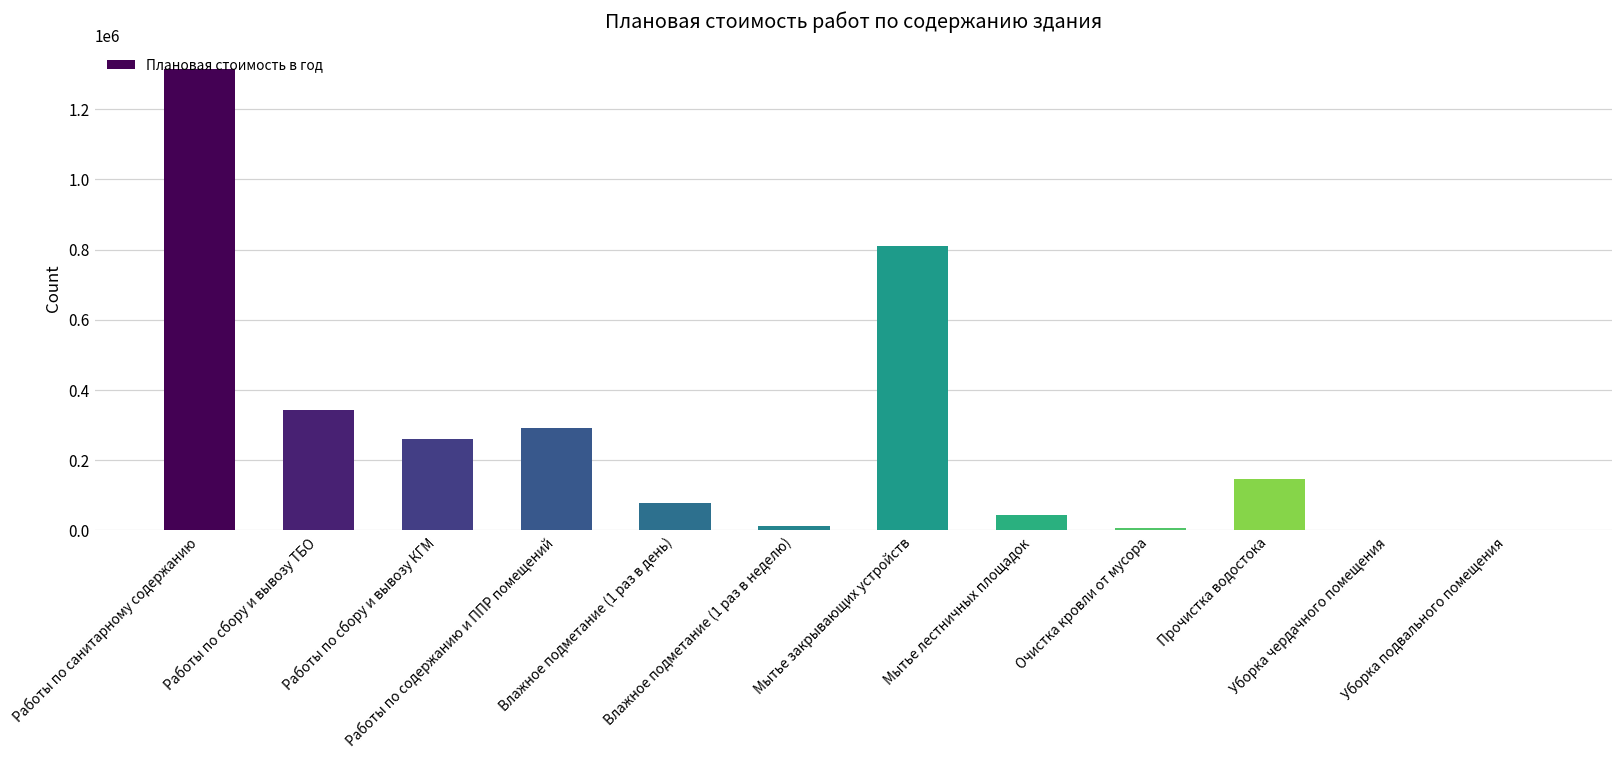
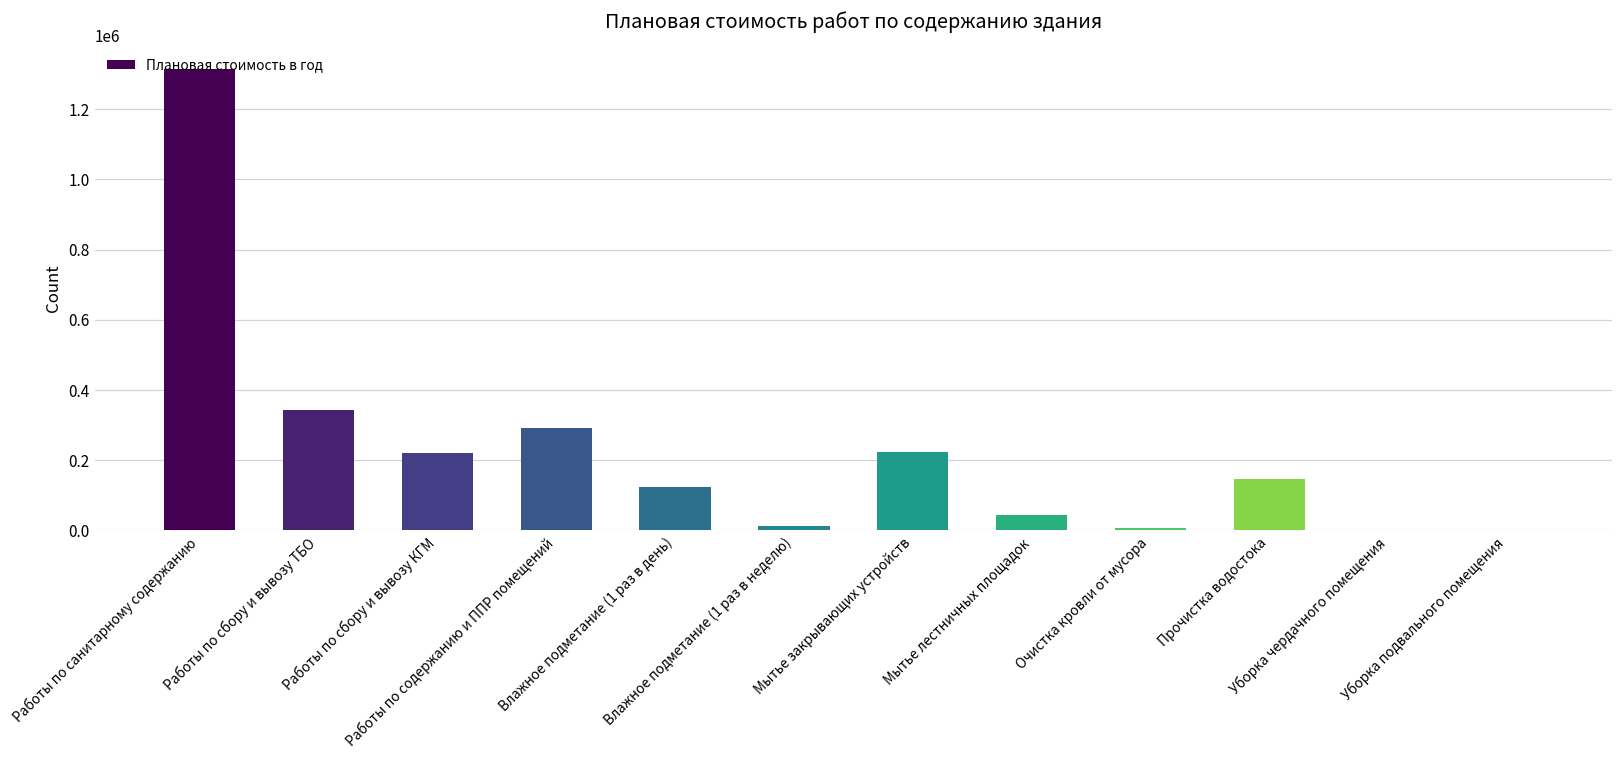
Работы по сбору и вывозу КГМ: 260000 -> 220000
Влажное подметание (1 раз в день): 80000 -> 120000
Мытье закрывающих устройств: 810000 -> 220000
